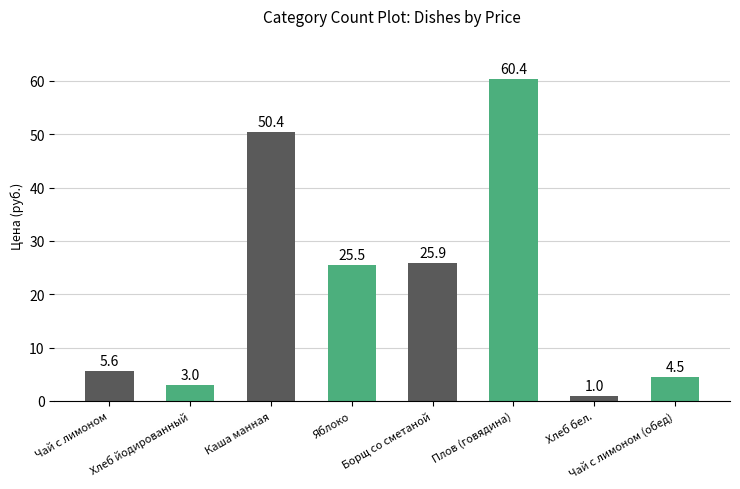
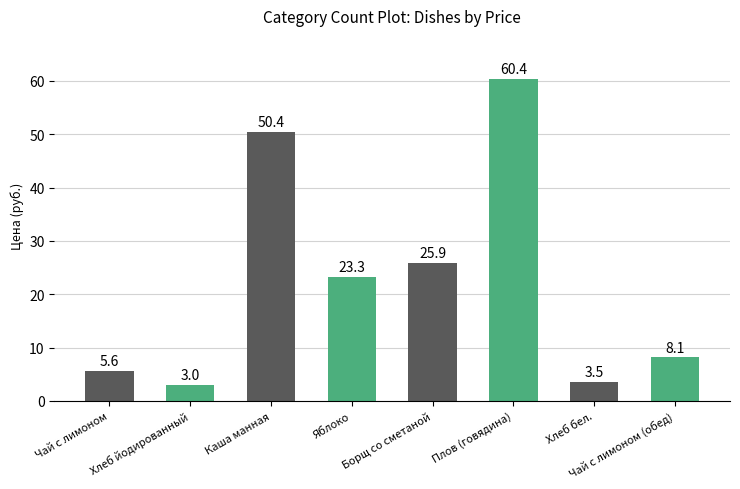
Яблоко: 25.5 -> 23.3
Хлеб бел.: 1.0 -> 3.5
Чай с лимоном (обед): 4.5 -> 8.1
